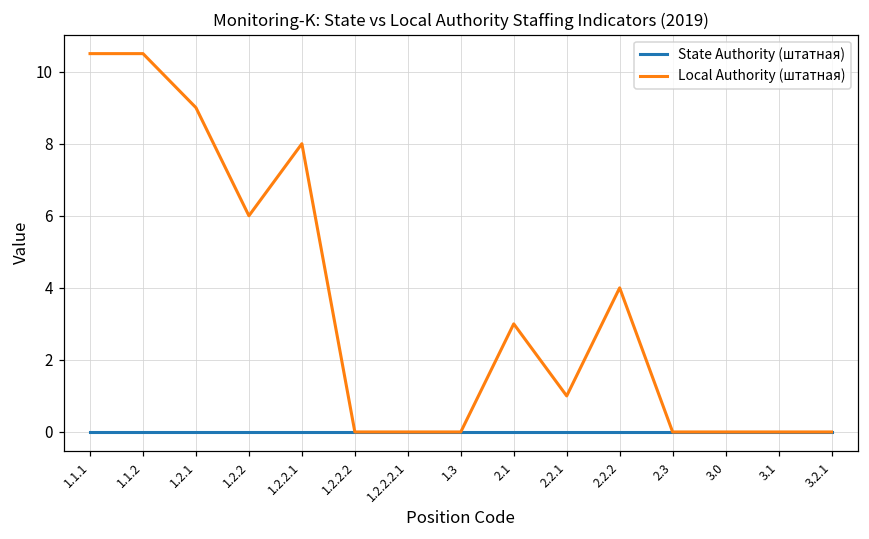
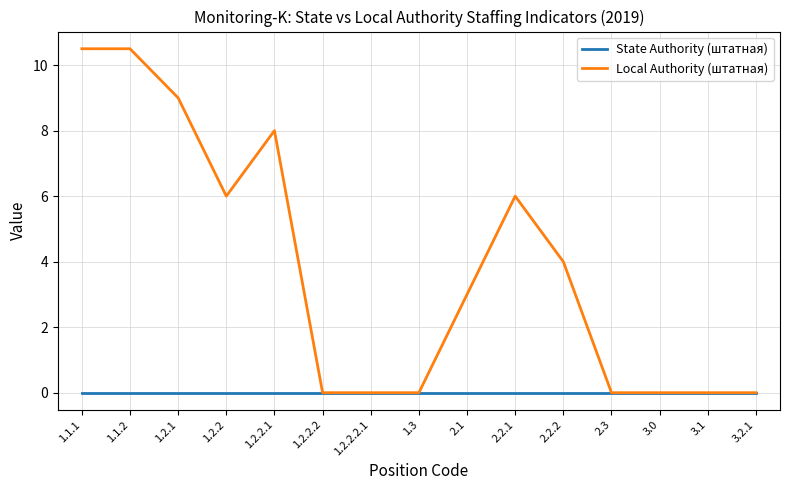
Local Authority (штатная), 2.2.1: 1 -> 6
